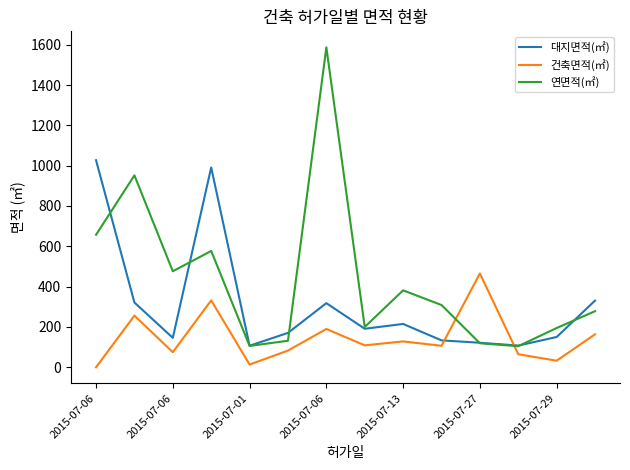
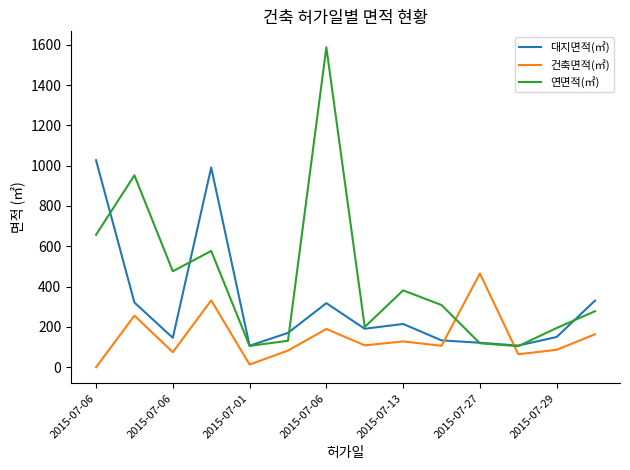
건축면적(㎡), 2015-07-29: 30 -> 90
